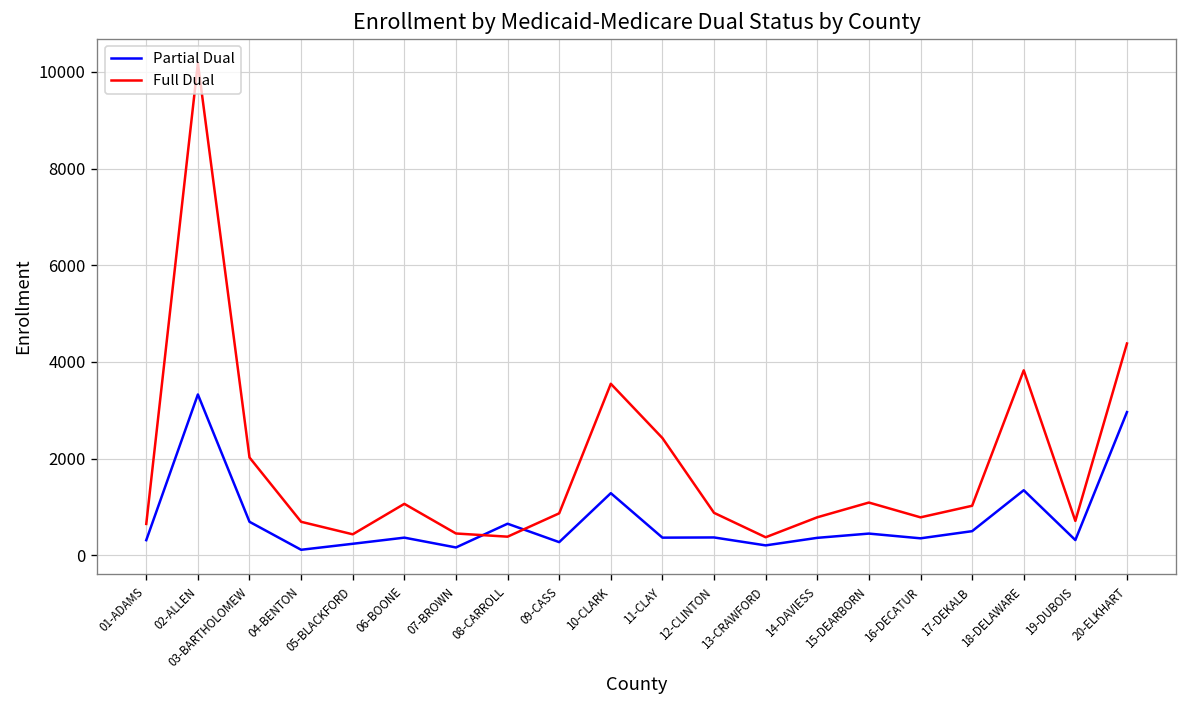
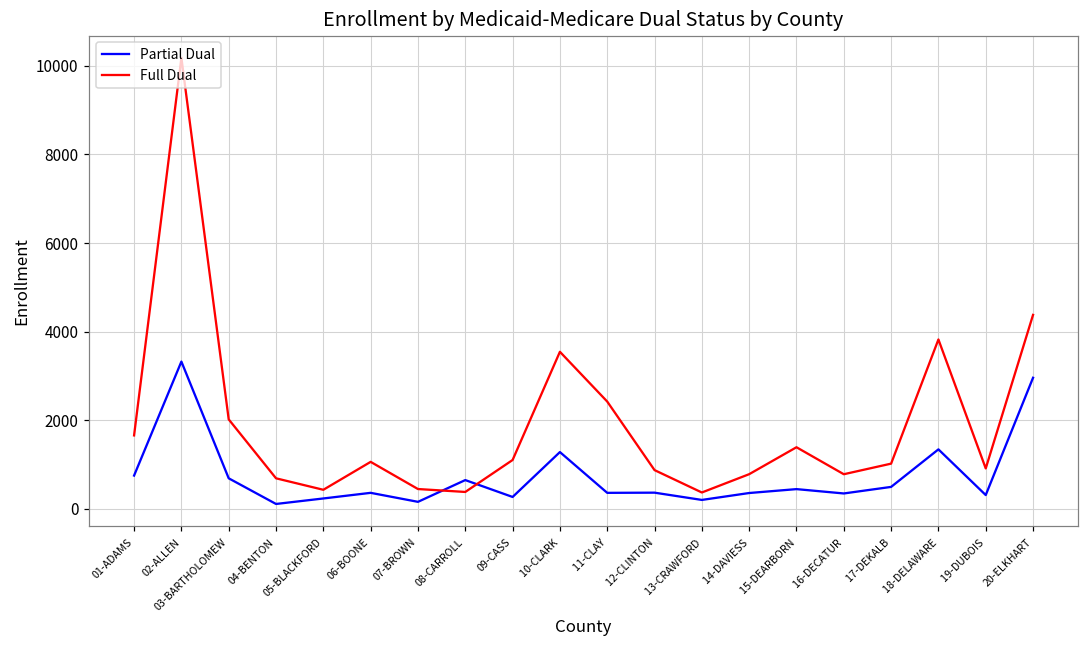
Partial Dual, 01-ADAMS: 300 -> 800
Full Dual, 01-ADAMS: 600 -> 1700
Full Dual, 09-CASS: 900 -> 1100
Full Dual, 15-DEARBORN: 1100 -> 1400
Full Dual, 19-DUBOIS: 700 -> 900
